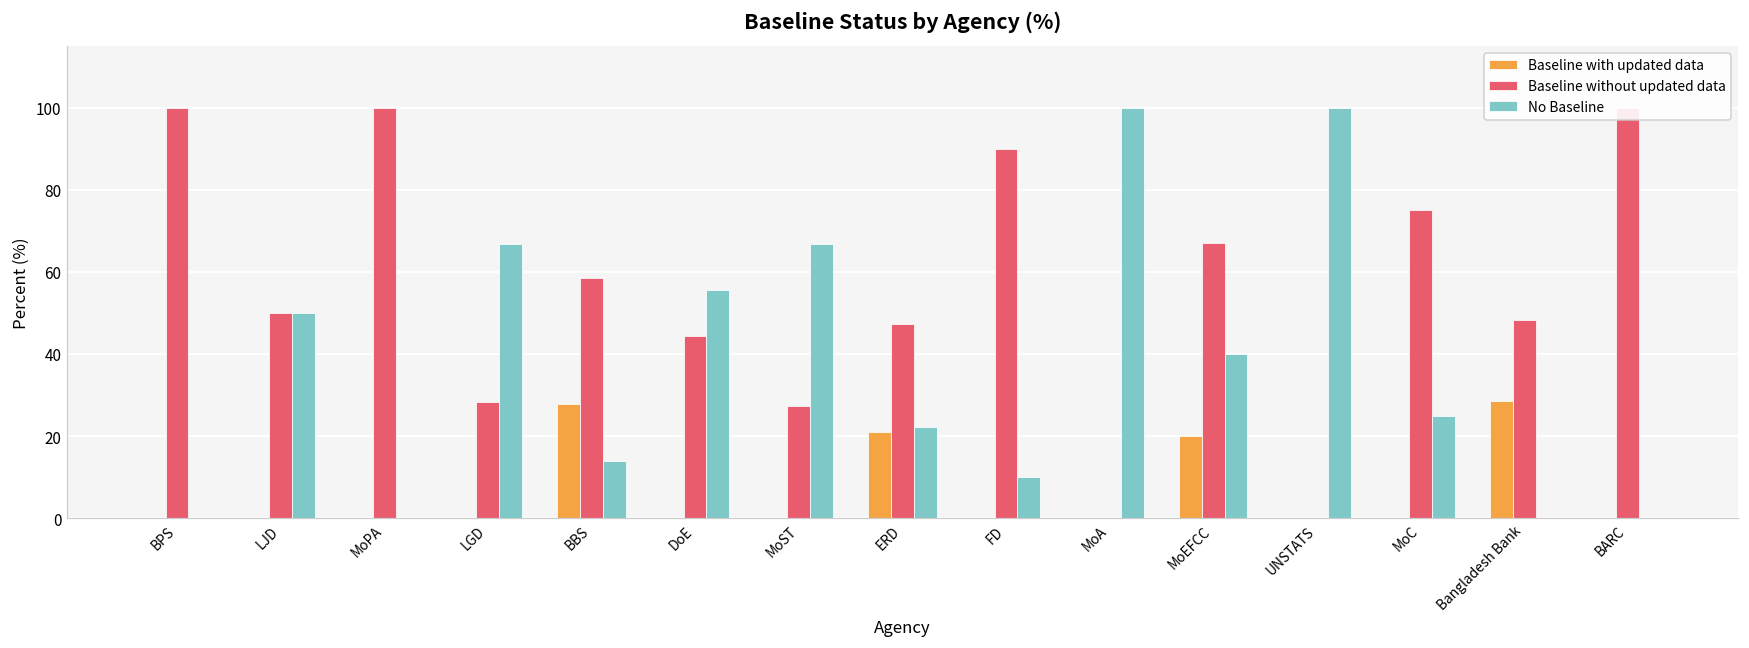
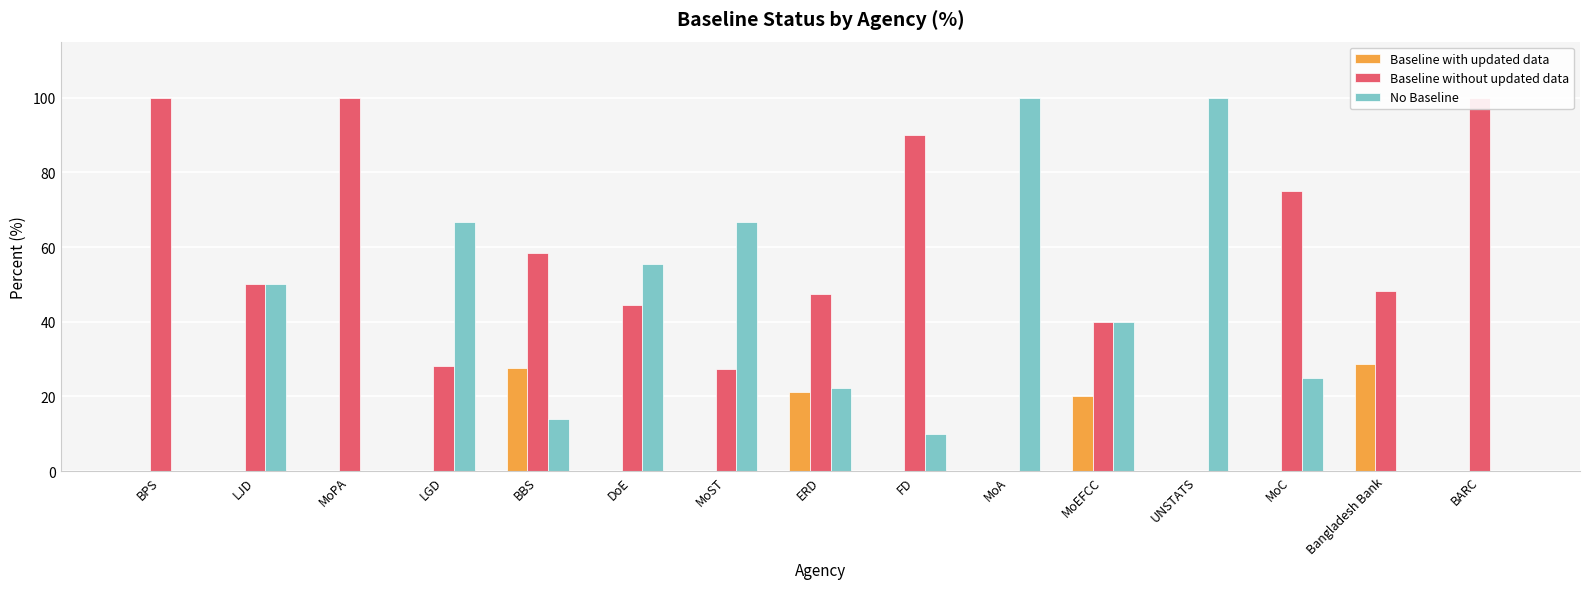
Baseline without updated data, MoEFCC: 67 -> 40
